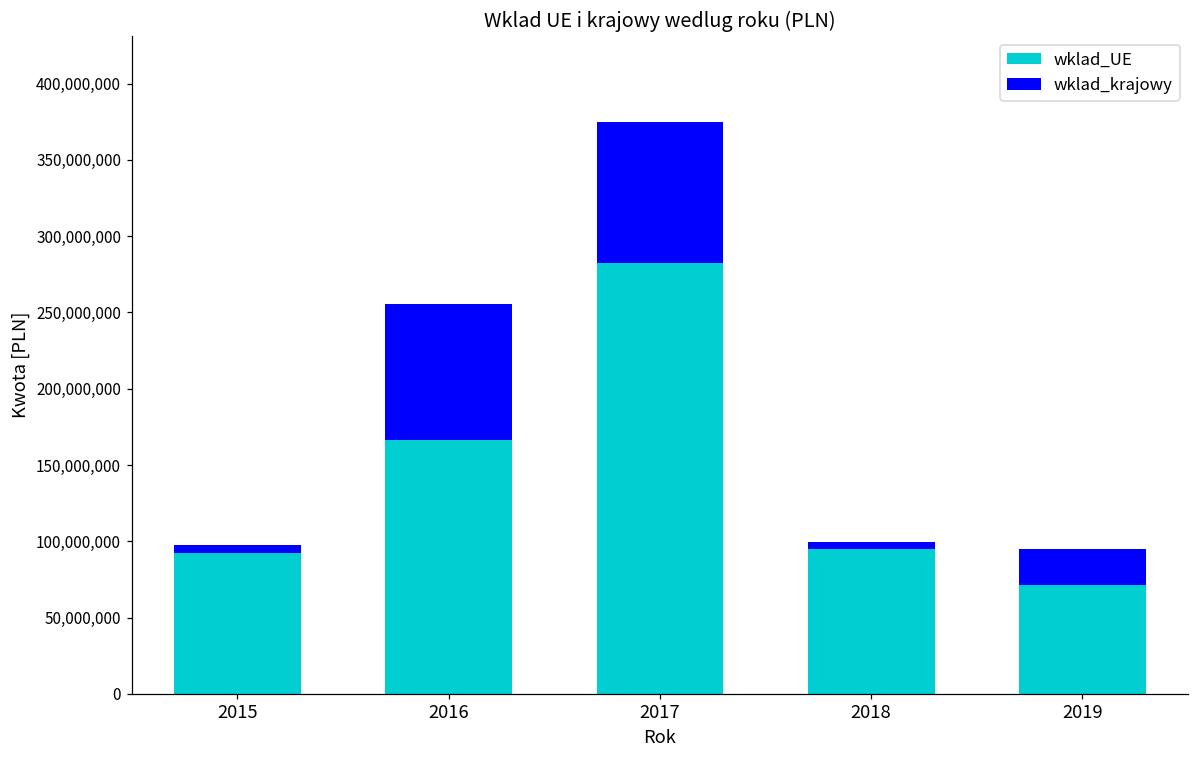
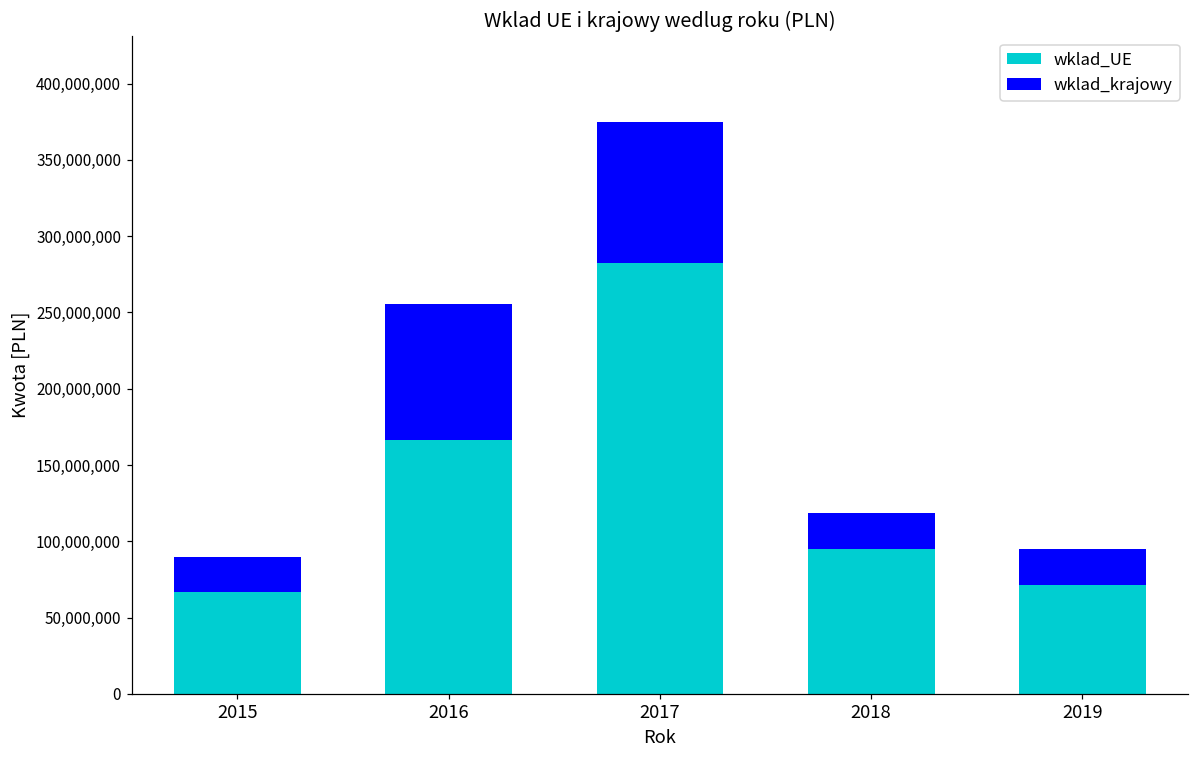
wklad_UE, 2015: 92,000,000 -> 67,000,000
wklad_krajowy, 2015: 5,000,000 -> 23,000,000
wklad_krajowy, 2018: 4,000,000 -> 24,000,000
